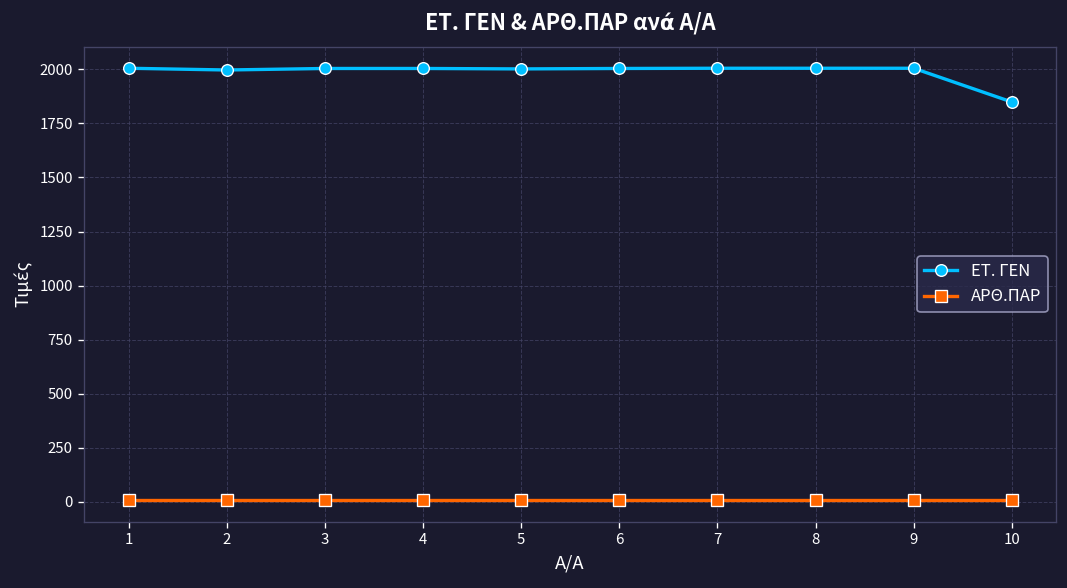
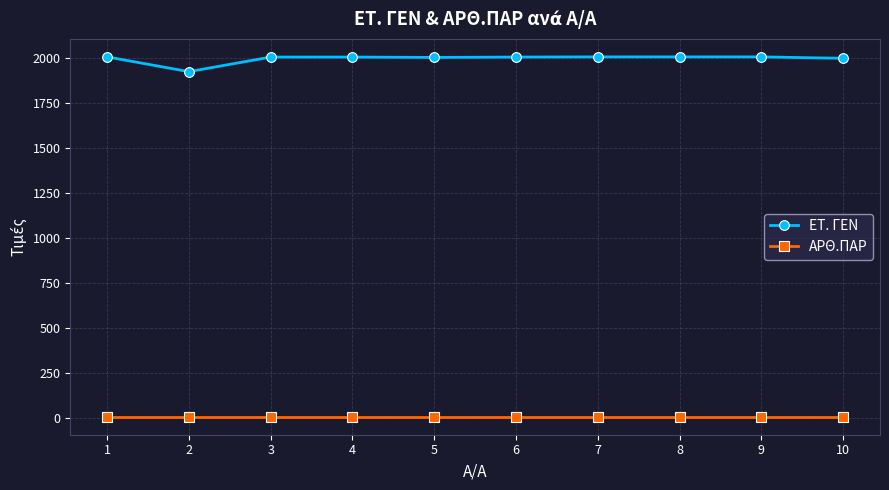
ΕΤ. ΓΕΝ, 2: 2000 -> 1920
ΕΤ. ΓΕΝ, 10: 1850 -> 2000
